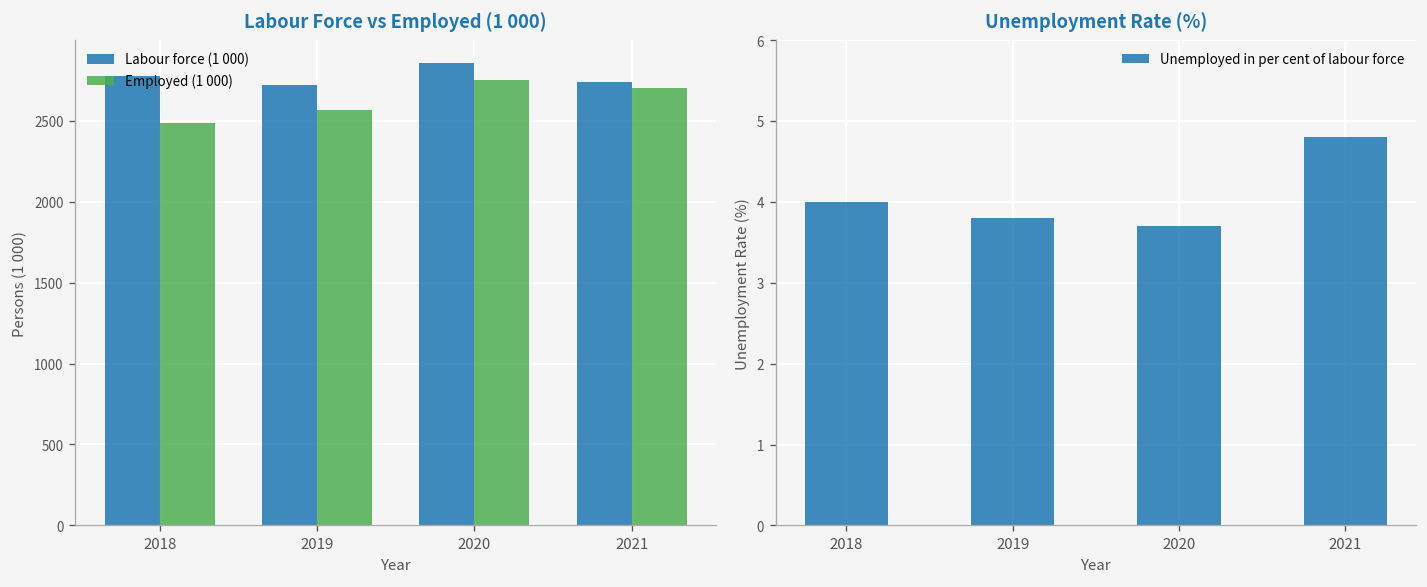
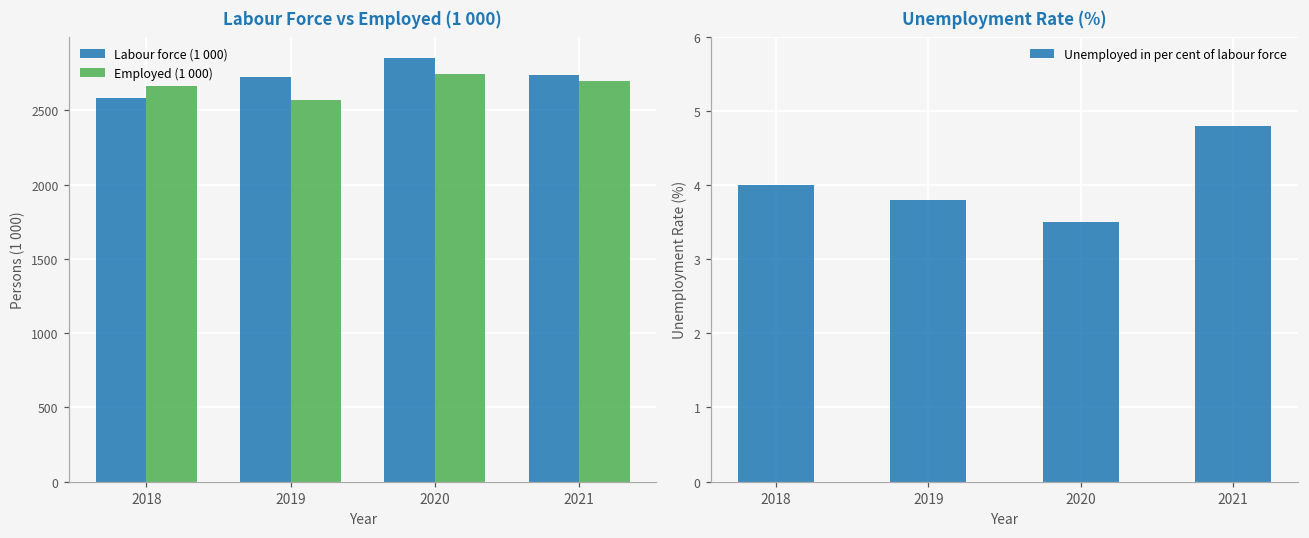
Labour Force vs Employed (1 000), Labour force (1 000), 2018: 2770 -> 2590
Labour Force vs Employed (1 000), Employed (1 000), 2018: 2490 -> 2660
Unemployment Rate (%), 2020: 3.7 -> 3.5
